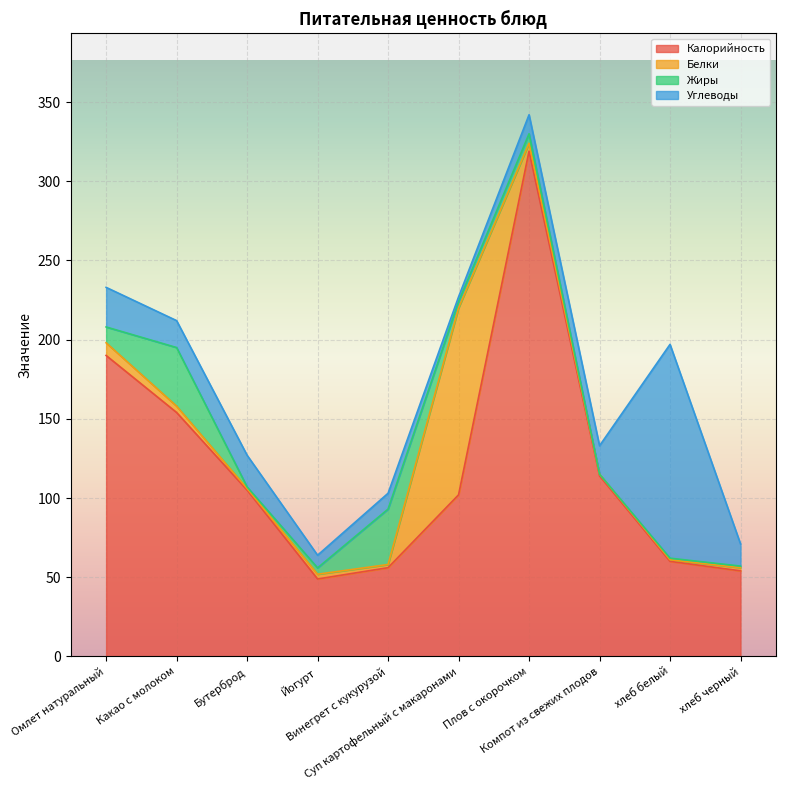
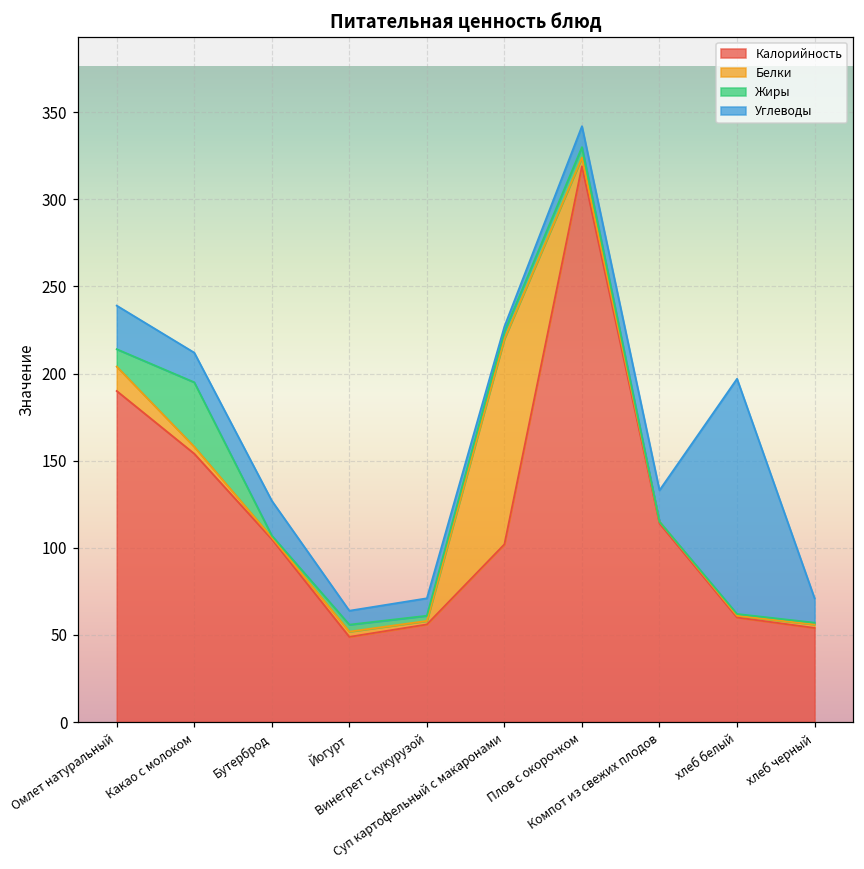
Белки, Омлет натуральный: 8 -> 14
Жиры, Винегрет с кукурузой: 35 -> 3
